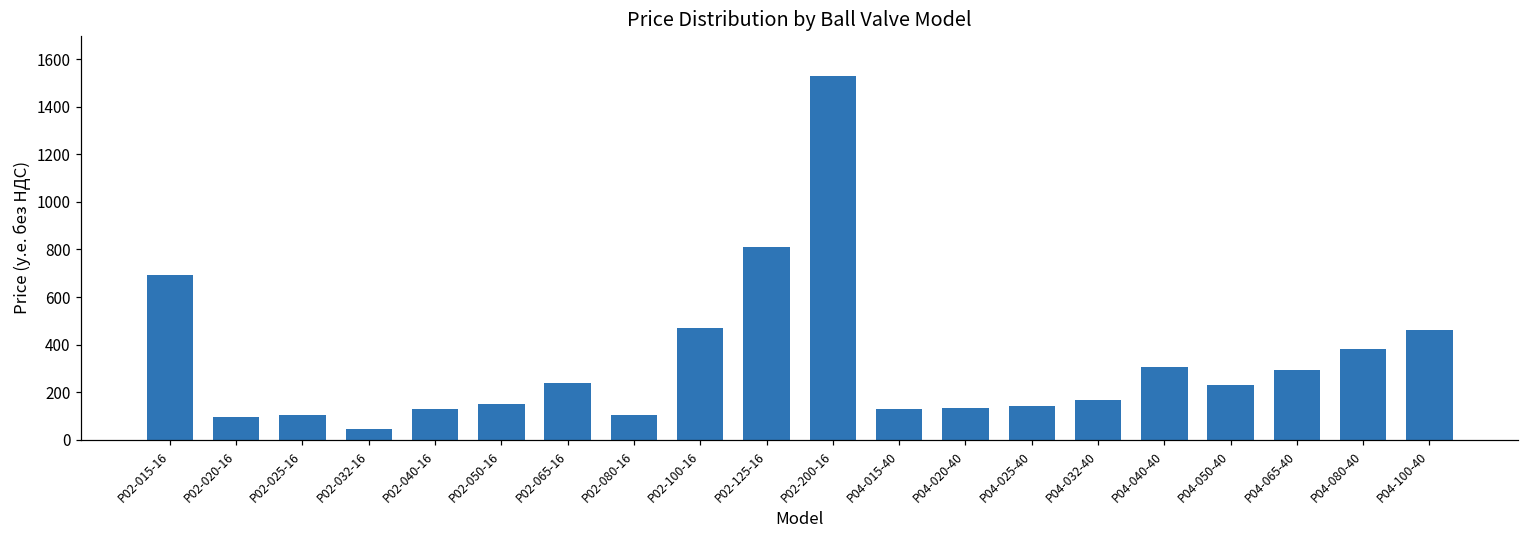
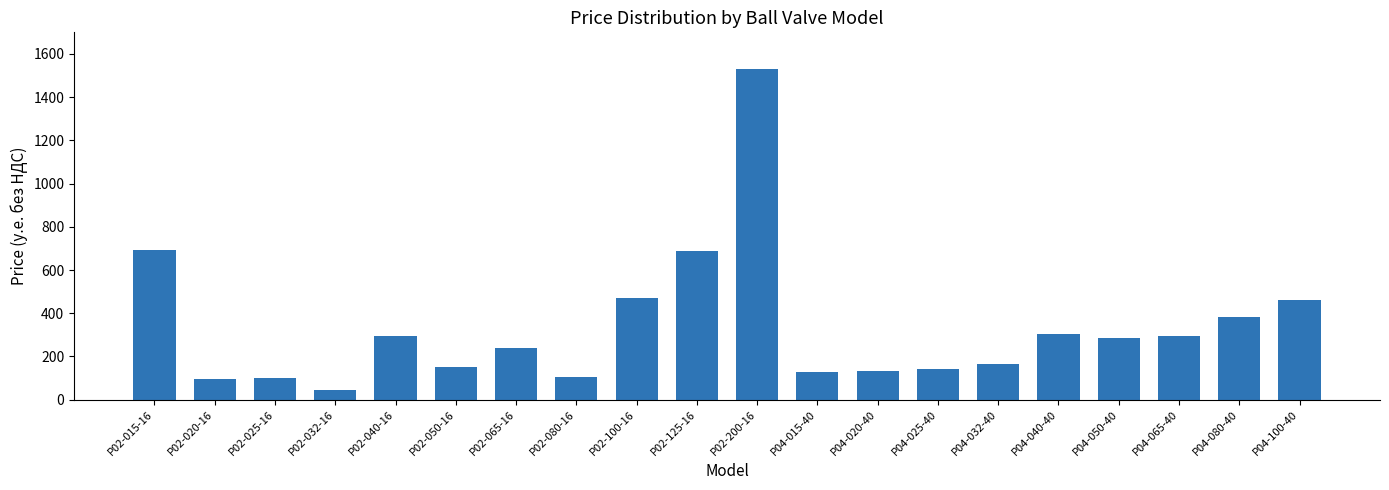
P02-040-16: 130 -> 300
P02-125-16: 810 -> 690
P04-050-40: 230 -> 290
